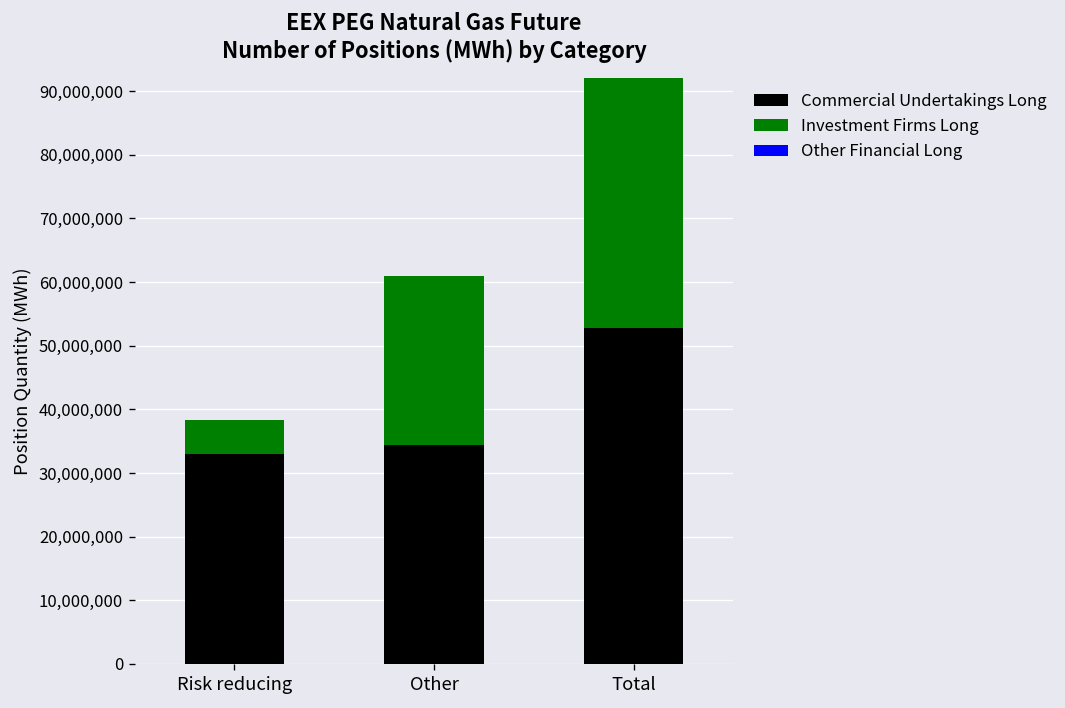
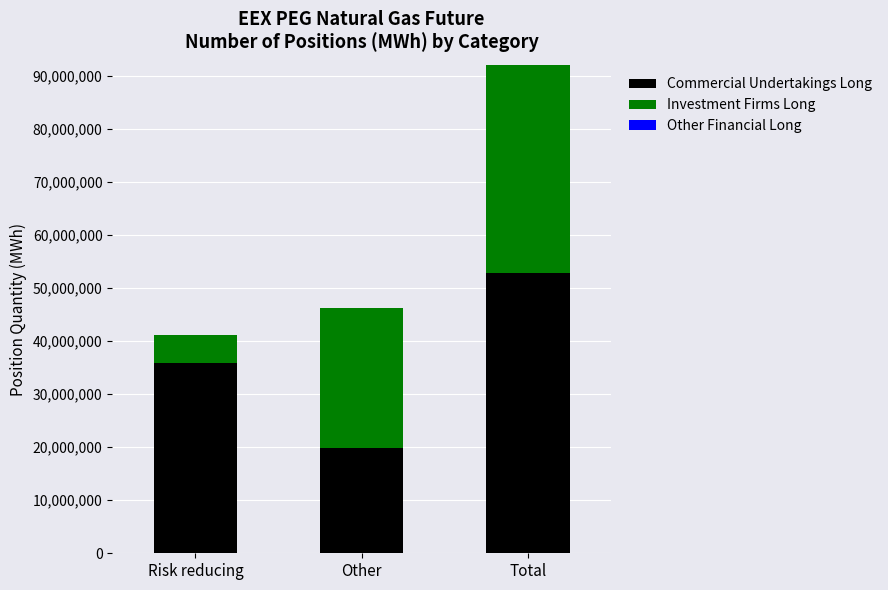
Commercial Undertakings Long, Risk reducing: 33,000,000 -> 36,000,000
Commercial Undertakings Long, Other: 34,000,000 -> 20,000,000
